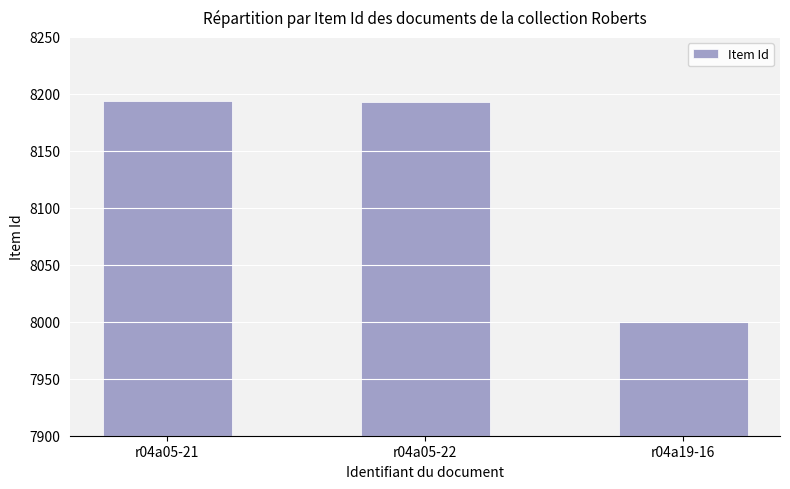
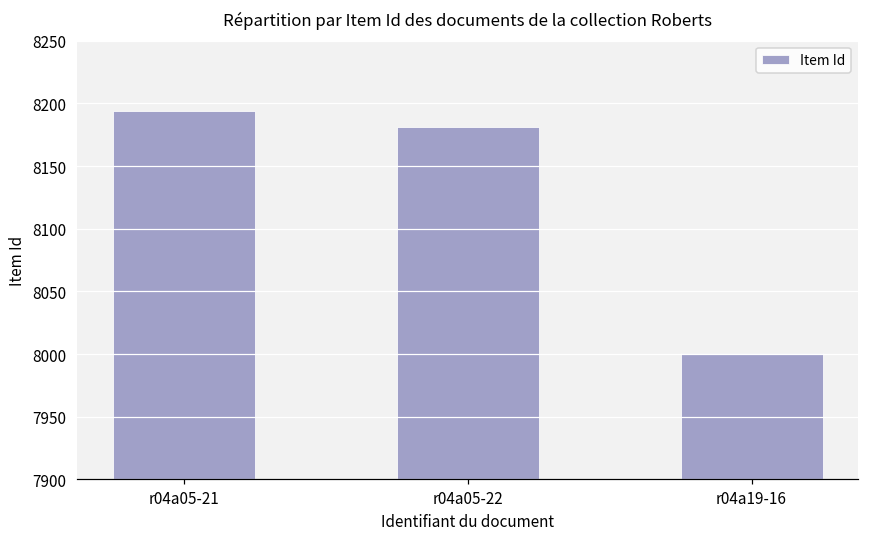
r04a05-22: 8193 -> 8181
